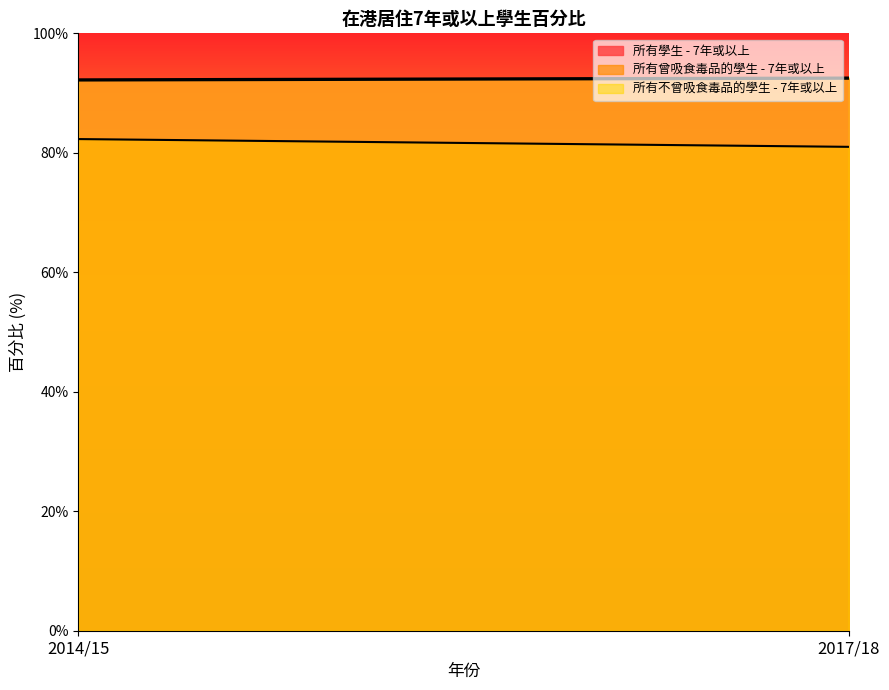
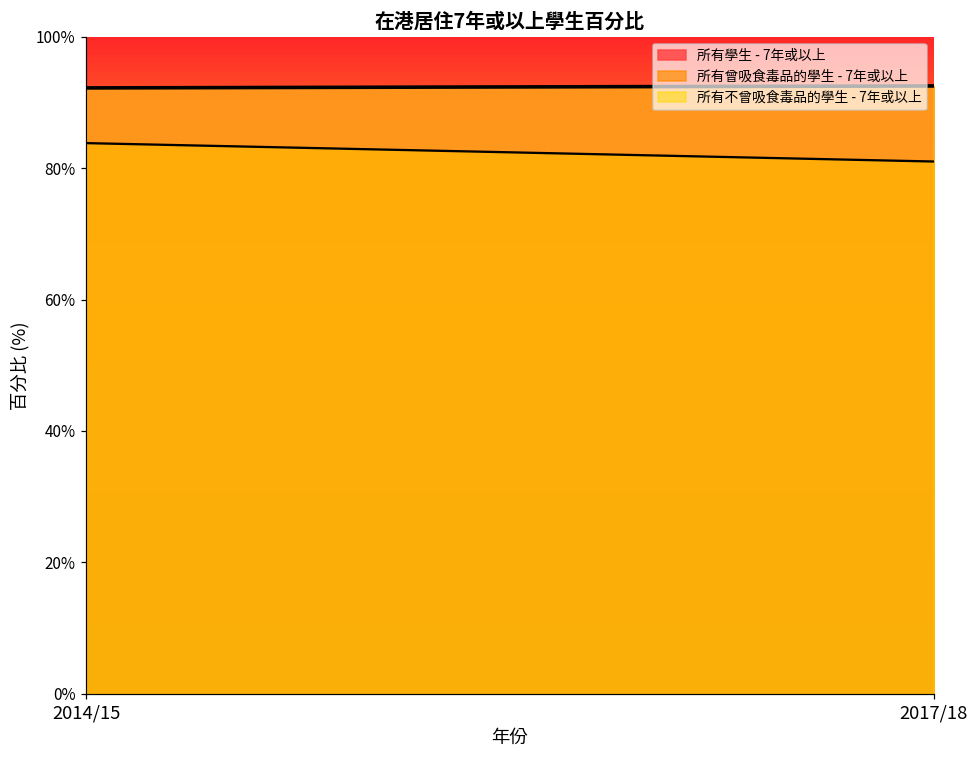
所有曾吸食毒品的學生 - 7年或以上, 2014/15: 82% -> 84%
